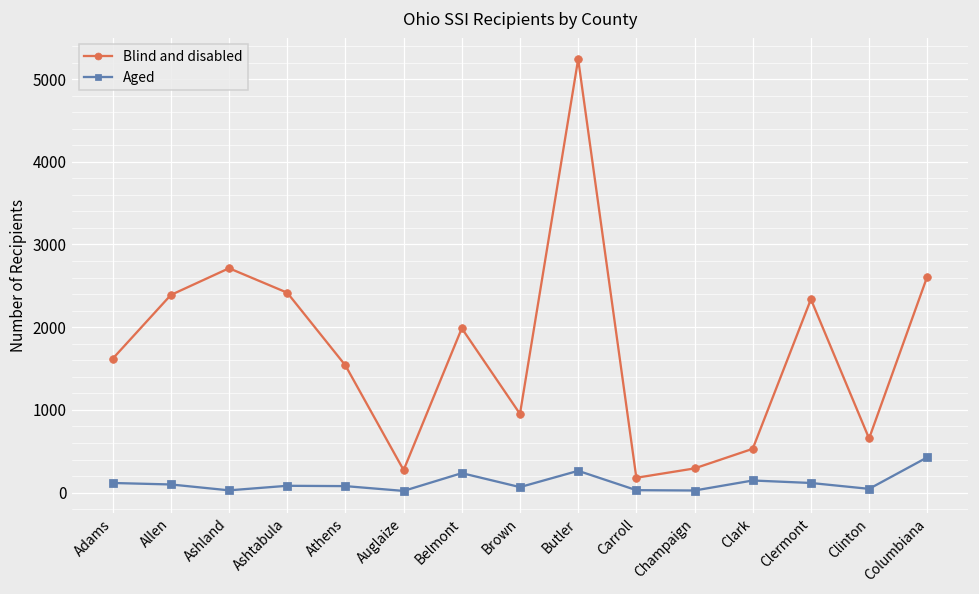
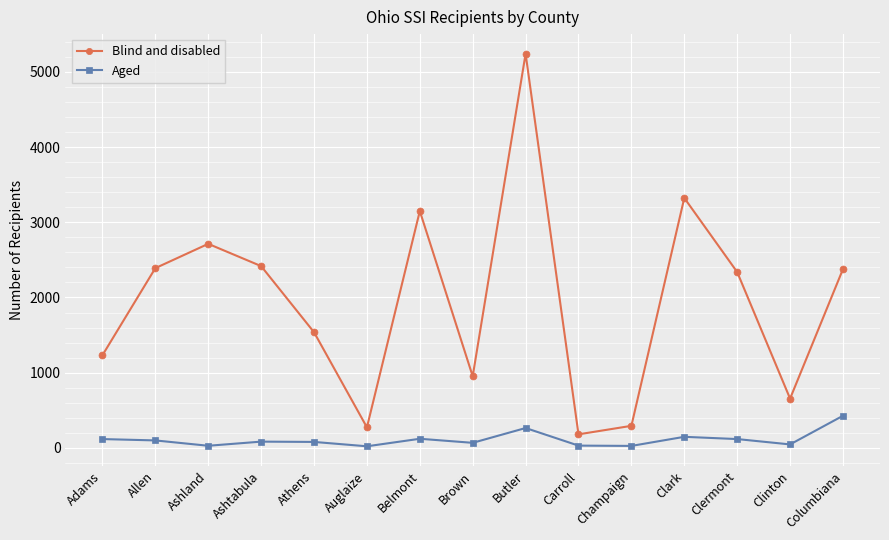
Blind and disabled, Adams: 1600 -> 1200
Blind and disabled, Belmont: 2000 -> 3100
Aged, Belmont: 200 -> 100
Blind and disabled, Clark: 500 -> 3300
Blind and disabled, Columbiana: 2600 -> 2400
